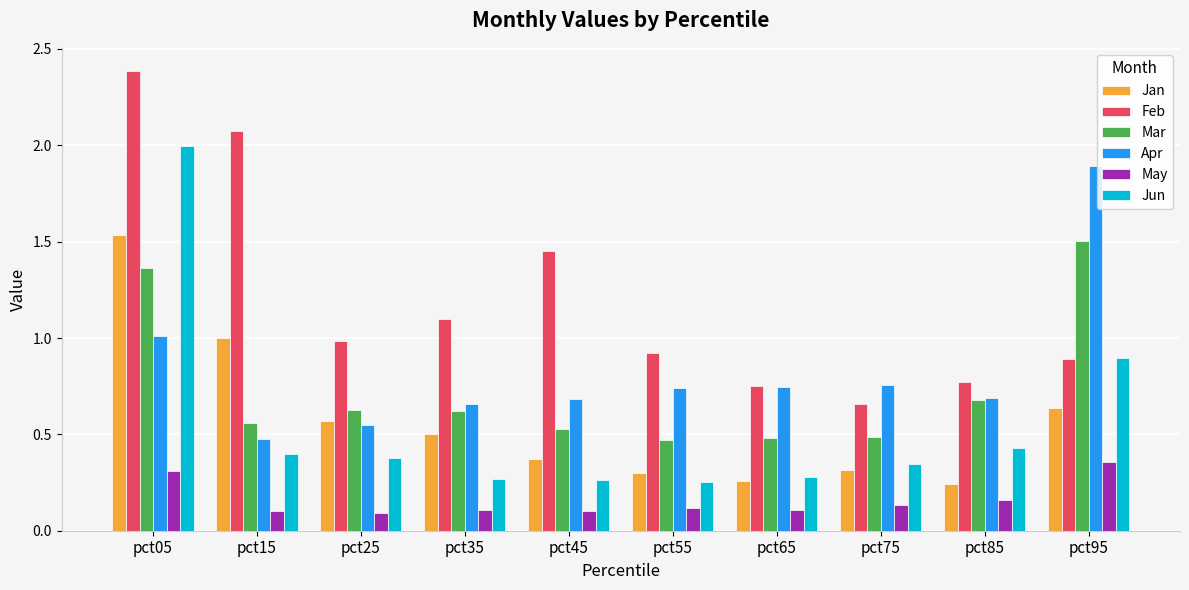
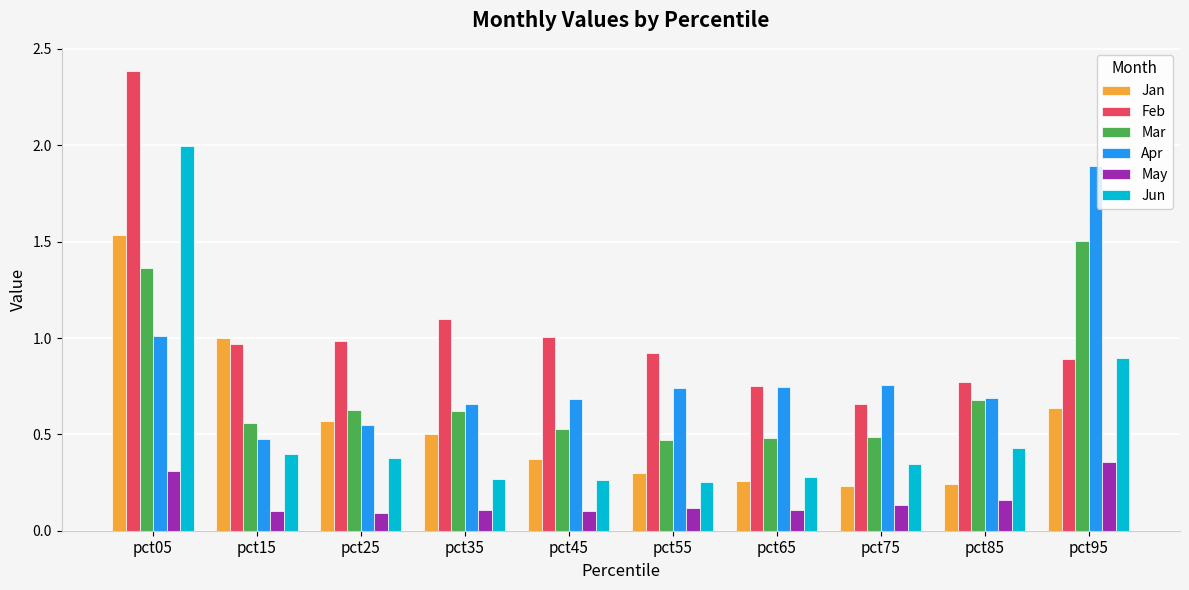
Feb, pct15: 2.08 -> 0.97
Feb, pct45: 1.45 -> 1.00
Jan, pct75: 0.32 -> 0.23
